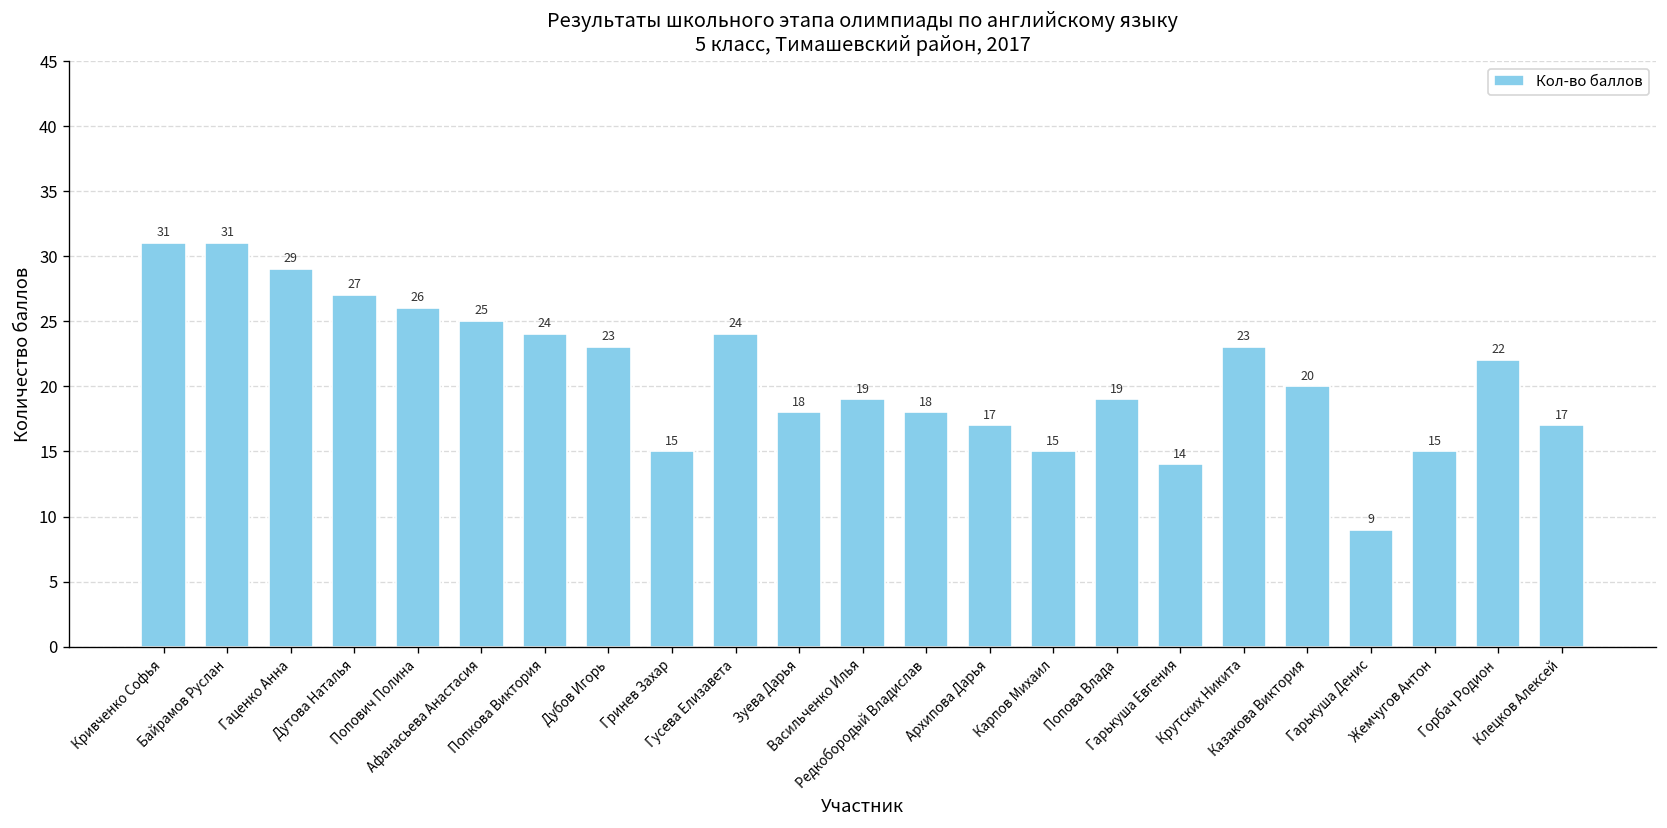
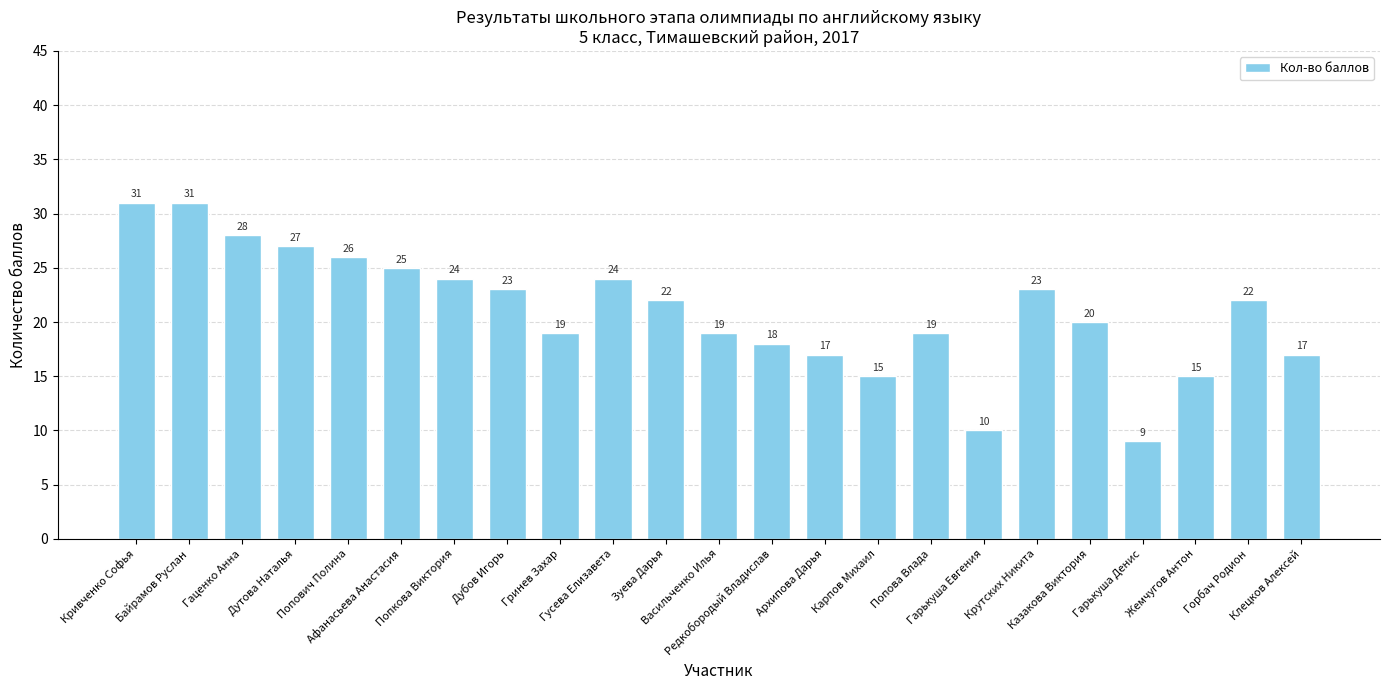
Гаценко Анна: 29 -> 28
Гринев Захар: 15 -> 19
Зуева Дарья: 18 -> 22
Гарькуша Евгения: 14 -> 10
